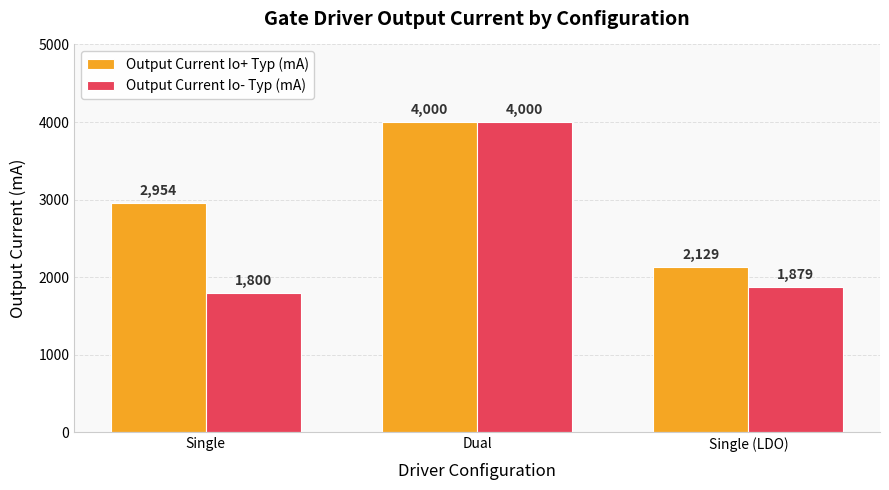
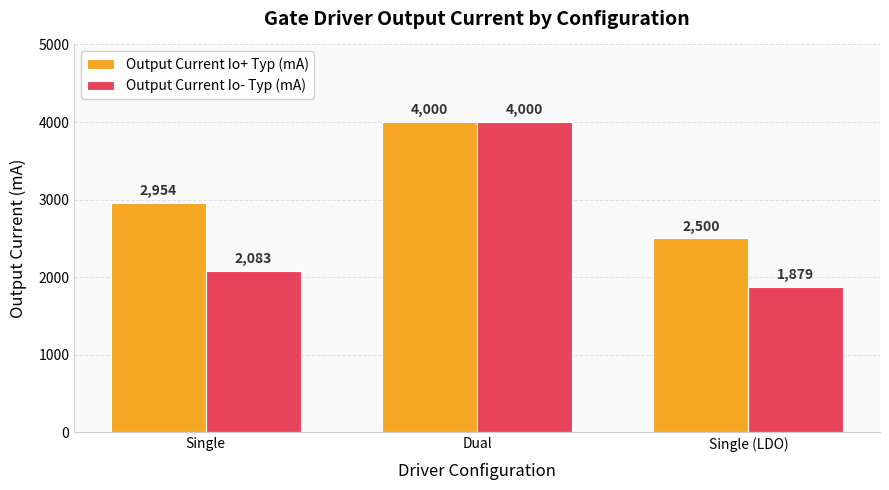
Output Current Io- Typ (mA), Single: 1,800 -> 2,083
Output Current Io+ Typ (mA), Single (LDO): 2,129 -> 2,500
